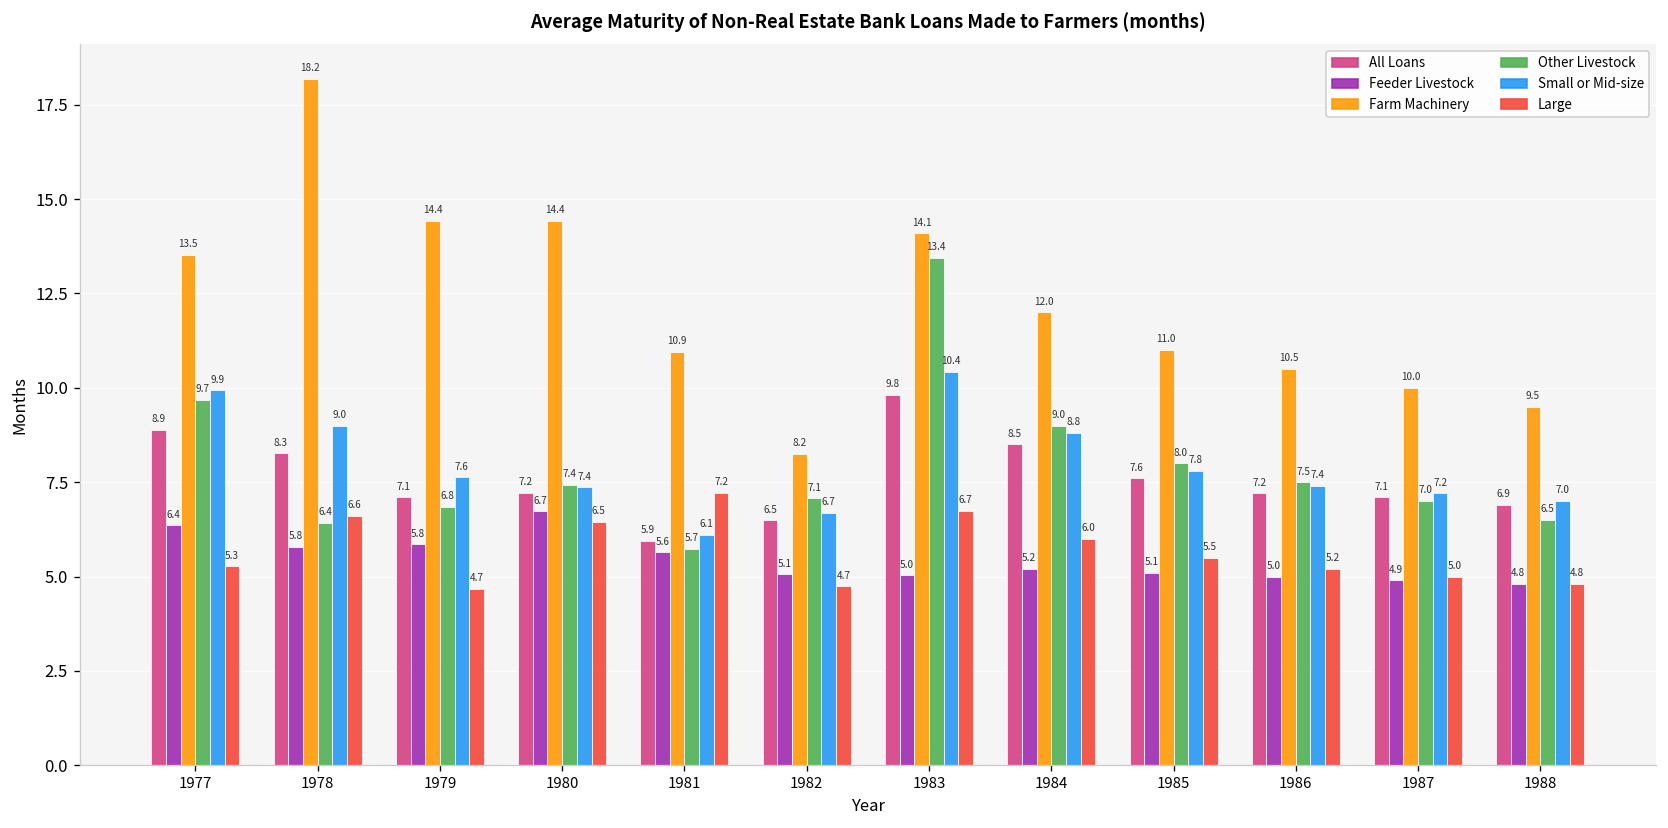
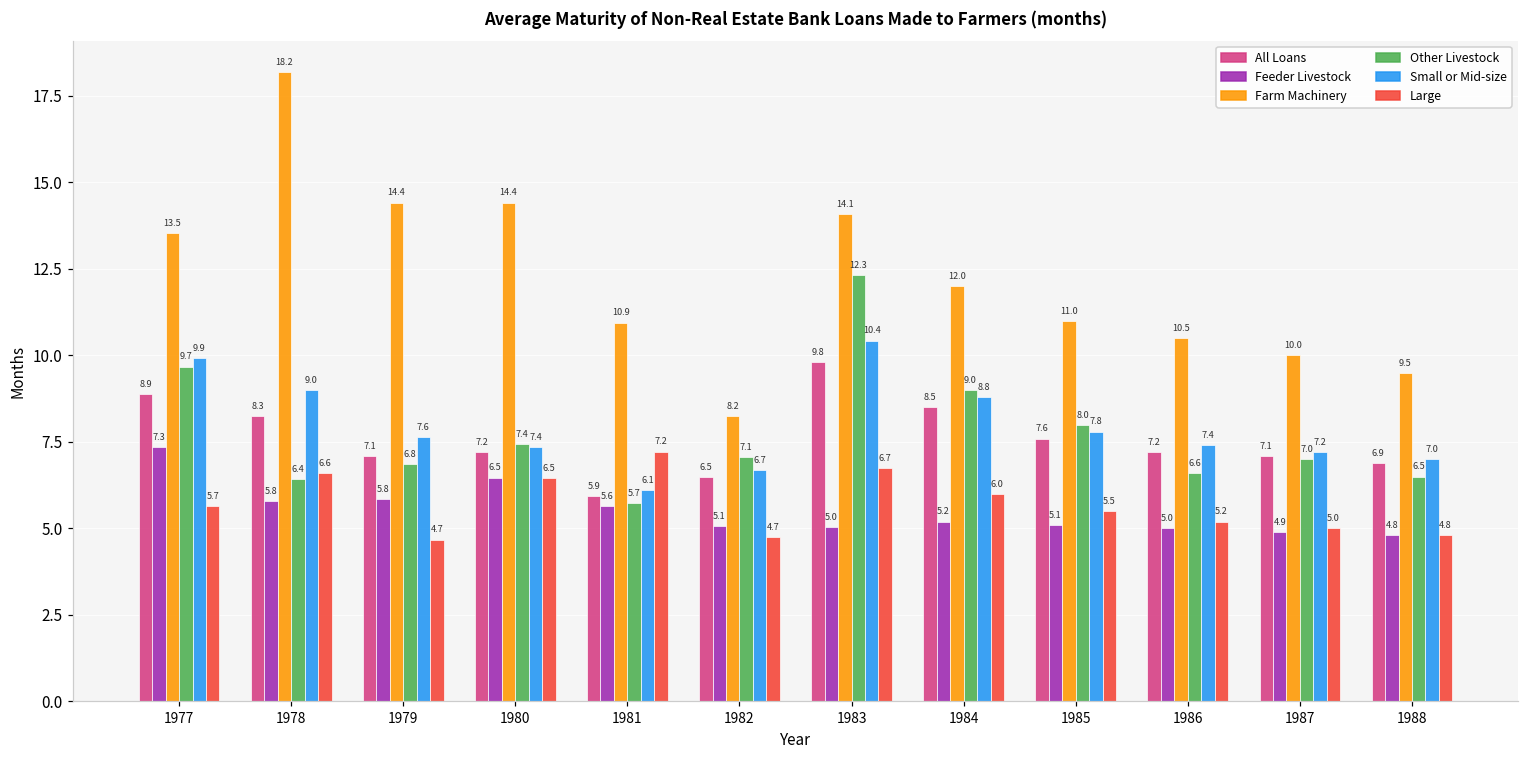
Feeder Livestock, 1977: 6.4 -> 7.3
Large, 1977: 5.3 -> 5.7
Feeder Livestock, 1980: 6.7 -> 6.5
Other Livestock, 1983: 13.4 -> 12.3
Other Livestock, 1986: 7.5 -> 6.6
